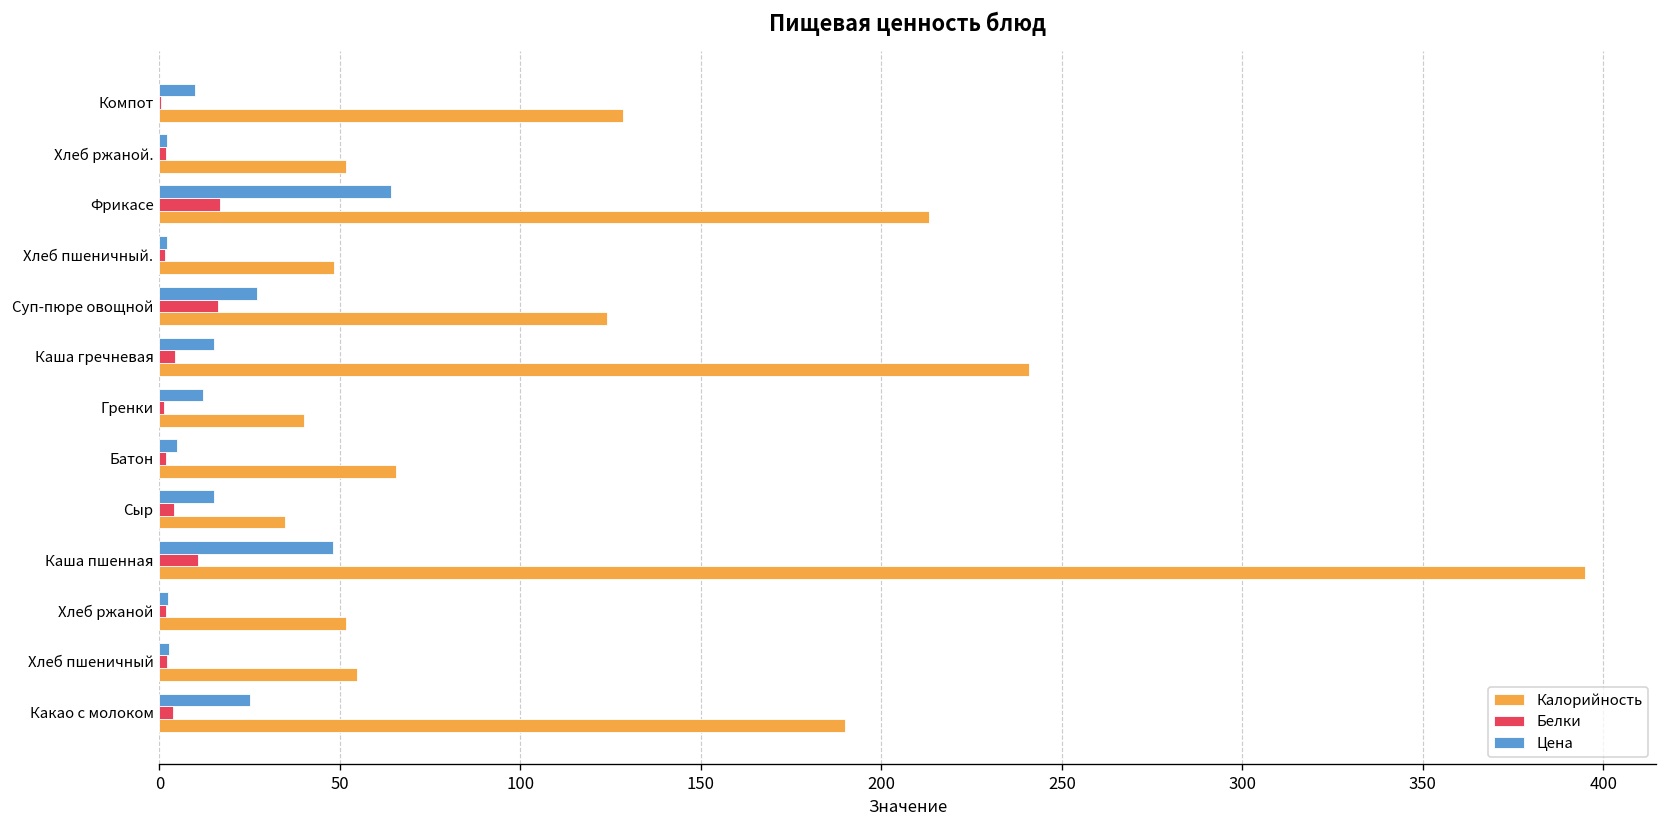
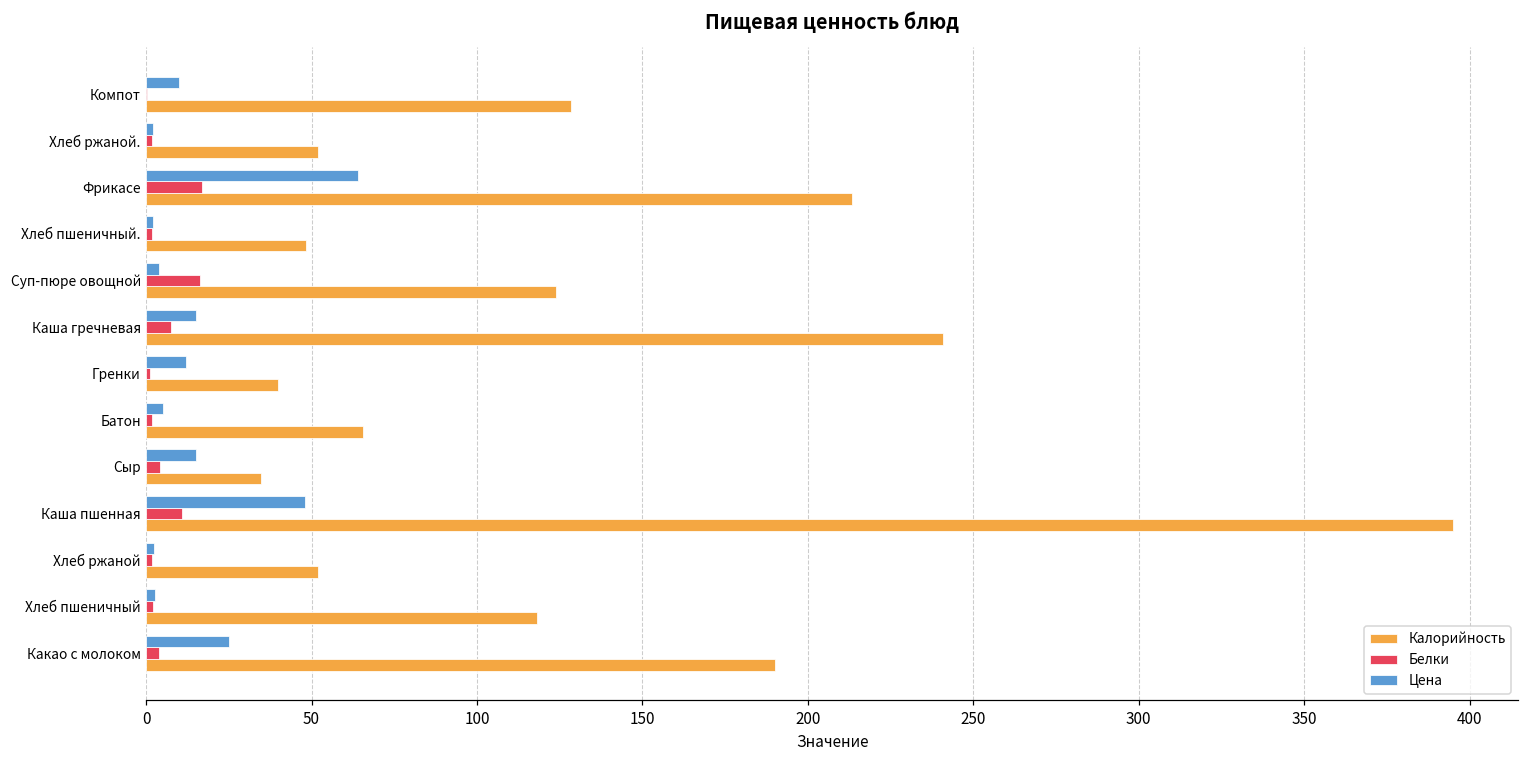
Цена, Суп-пюре овощной: 27 -> 4
Белки, Каша гречневая: 4 -> 8
Калорийность, Хлеб пшеничный: 55 -> 118
